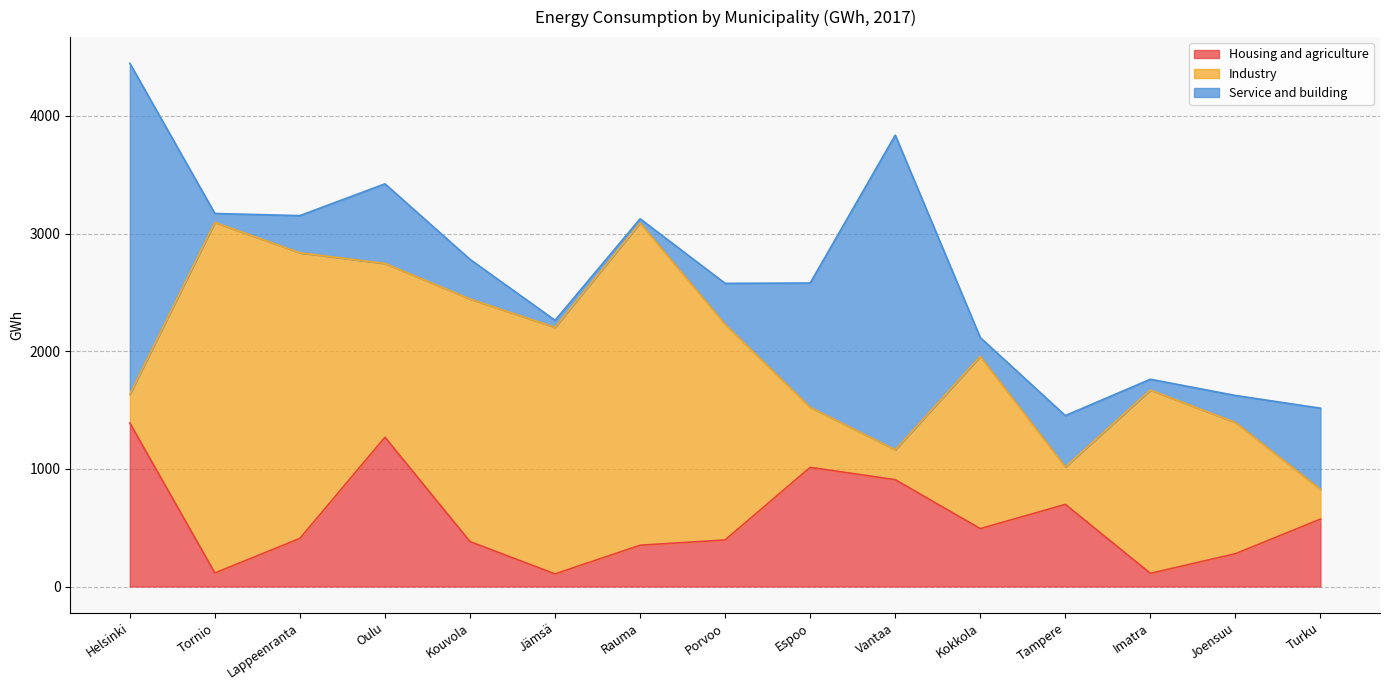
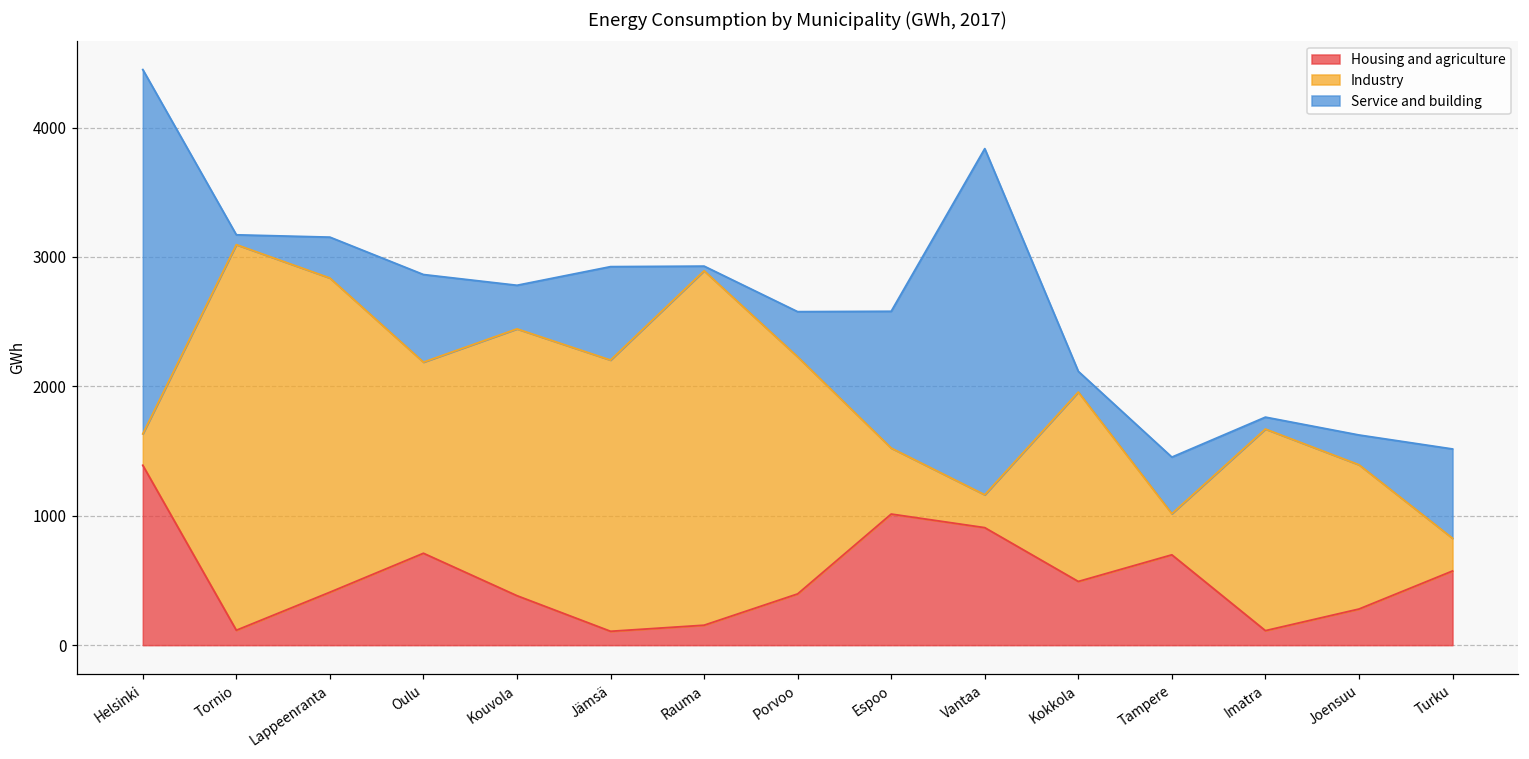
Housing and agriculture, Oulu: 1270 -> 710
Service and building, Jämsä: 60 -> 720
Housing and agriculture, Rauma: 350 -> 150
